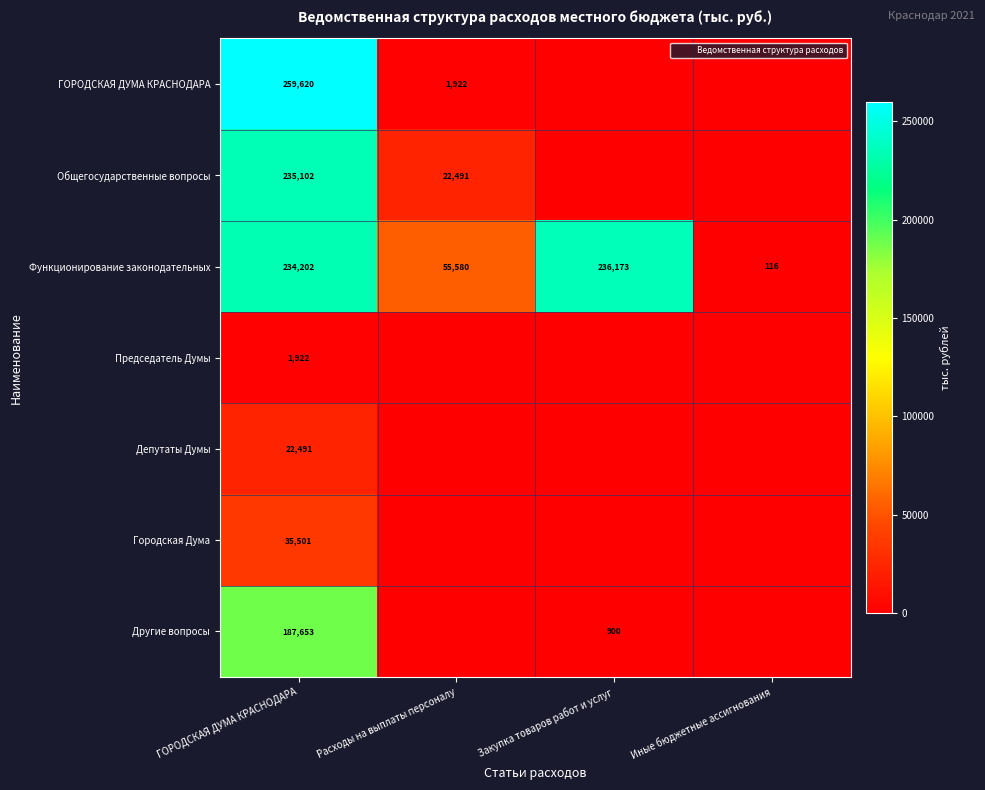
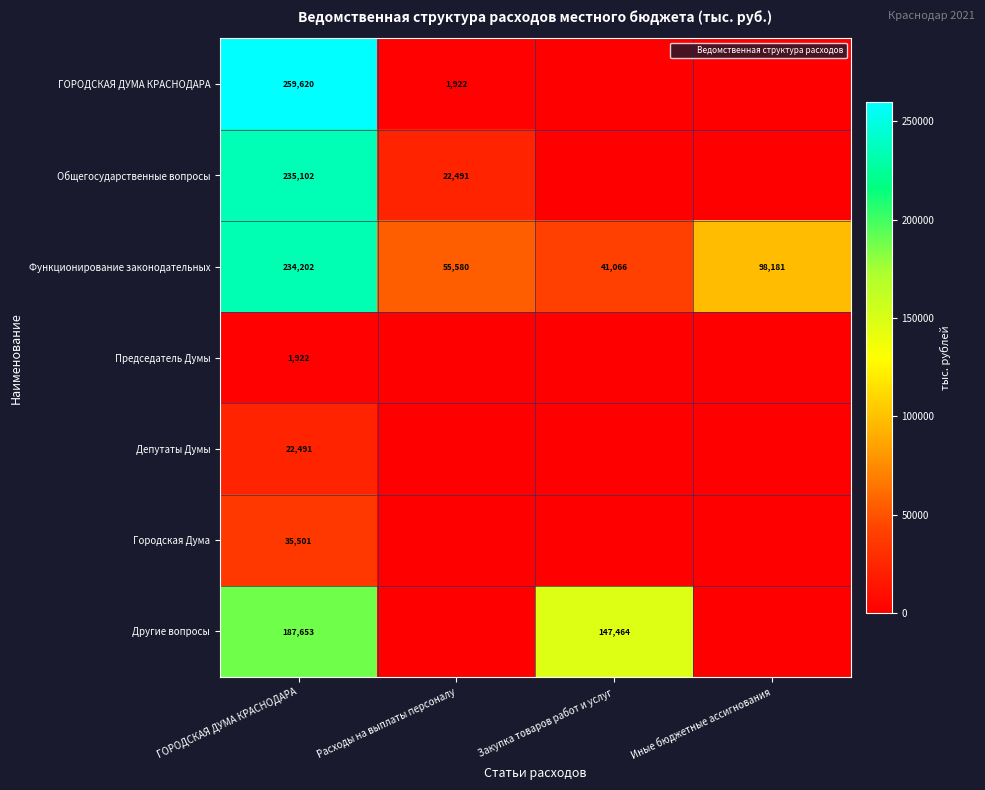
Функционирование законодательных, Закупка товаров работ и услуг: 236,173 -> 41,066
Функционирование законодательных, Иные бюджетные ассигнования: 116 -> 98,181
Другие вопросы, Закупка товаров работ и услуг: 900 -> 147,464
